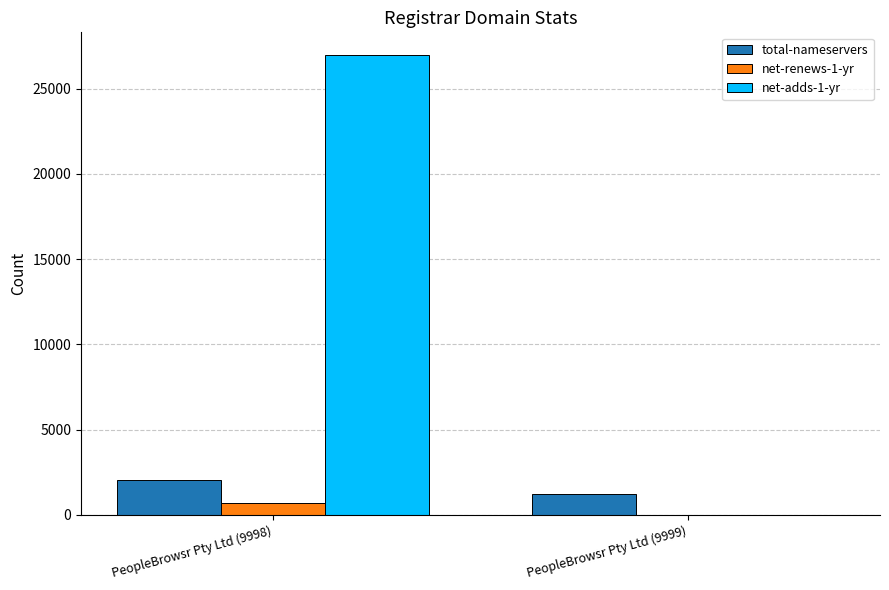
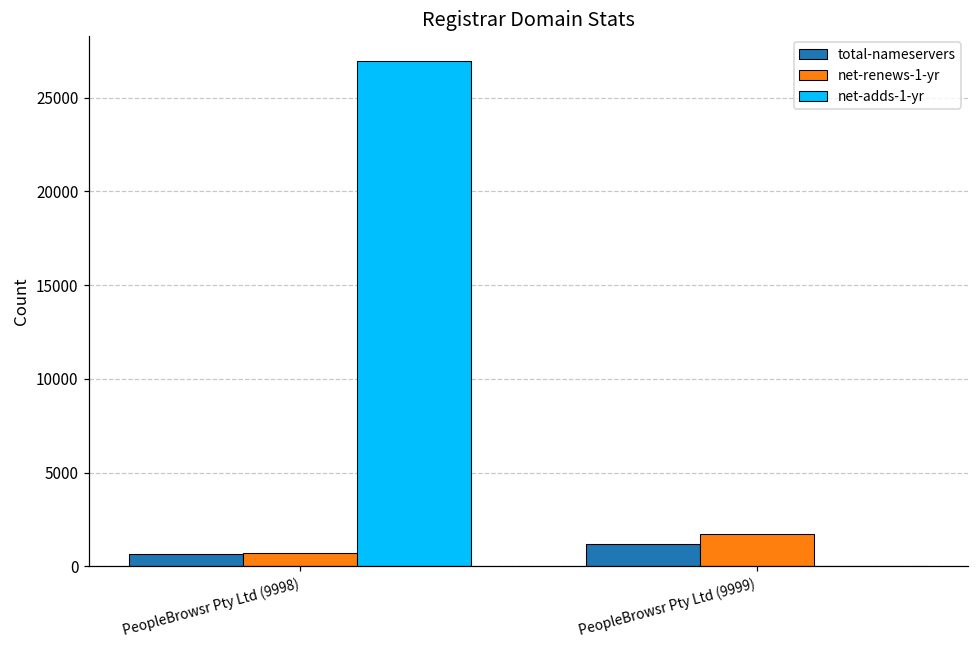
total-nameservers, PeopleBrowsr Pty Ltd (9998): 2000 -> 700
net-renews-1-yr, PeopleBrowsr Pty Ltd (9999): 0 -> 1700
